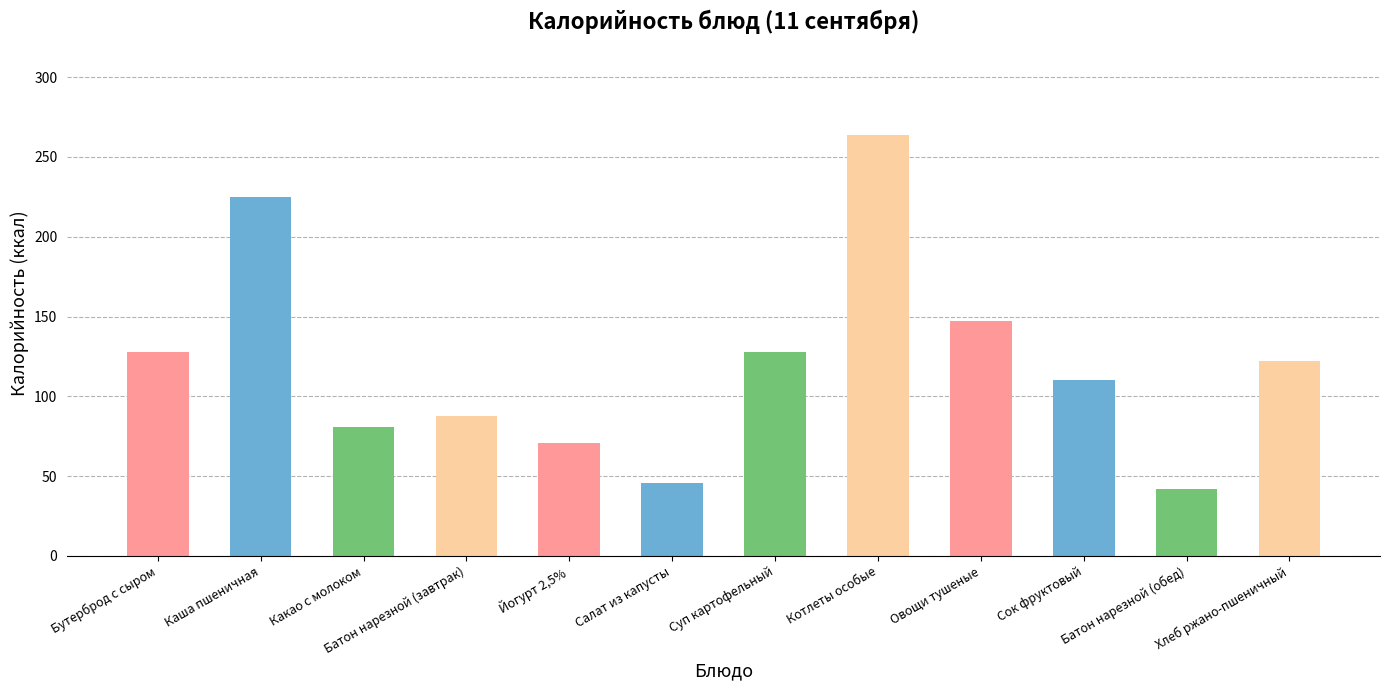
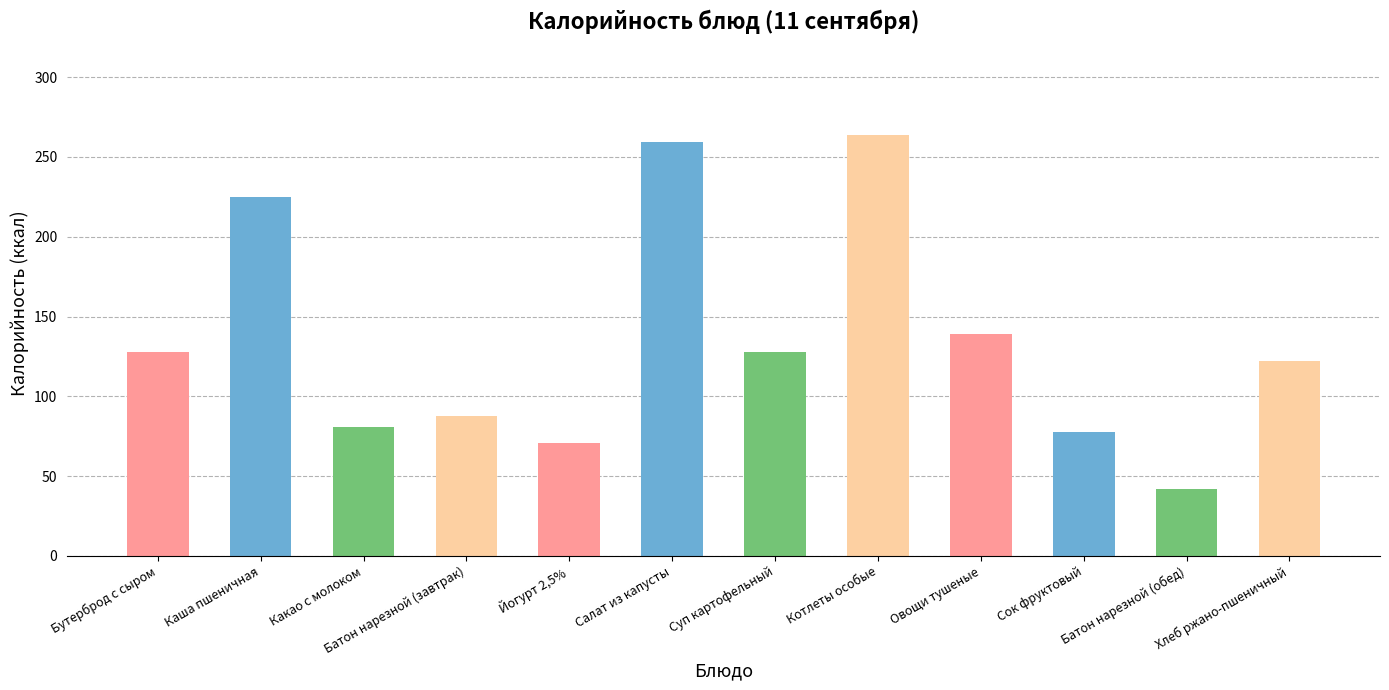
Салат из капусты: 46 -> 259
Овощи тушеные: 147 -> 139
Сок фруктовый: 110 -> 77
